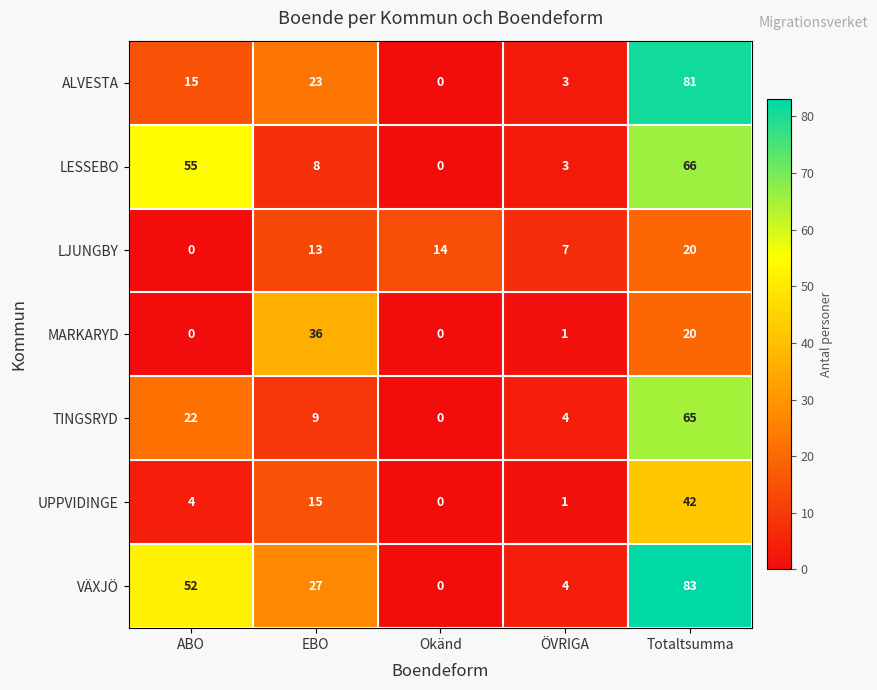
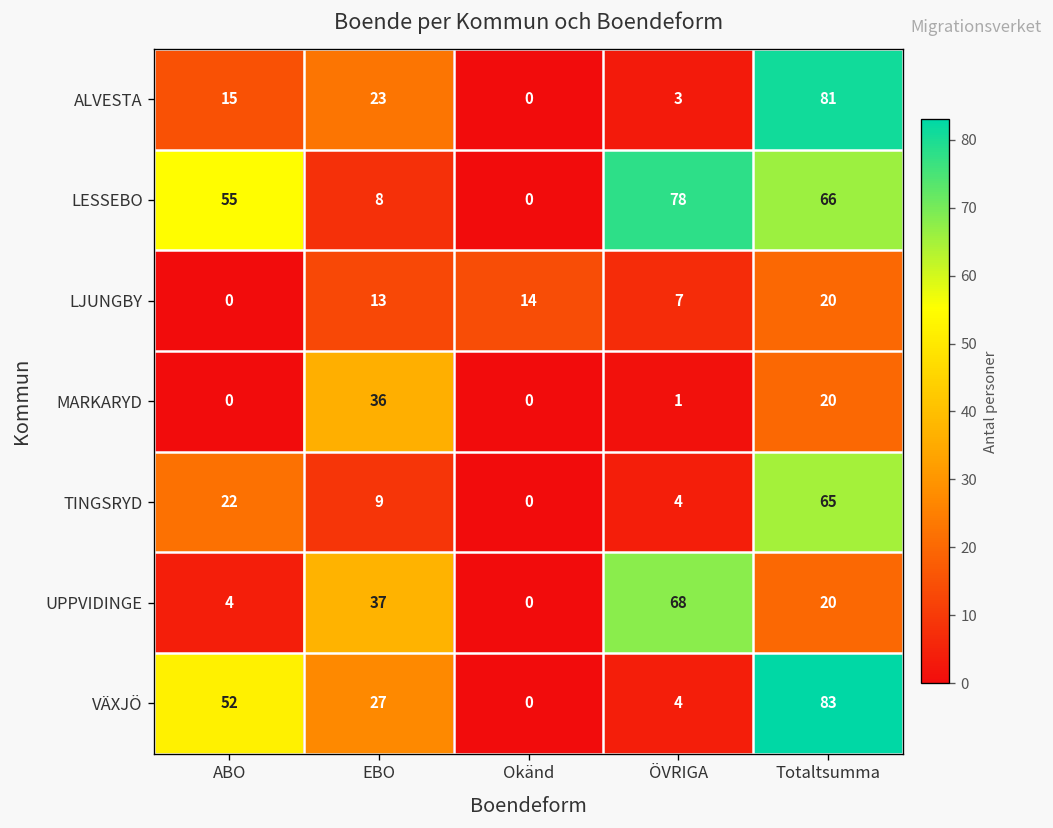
LESSEBO, ÖVRIGA: 3 -> 78
UPPVIDINGE, EBO: 15 -> 37
UPPVIDINGE, ÖVRIGA: 1 -> 68
UPPVIDINGE, Totaltsumma: 42 -> 20
